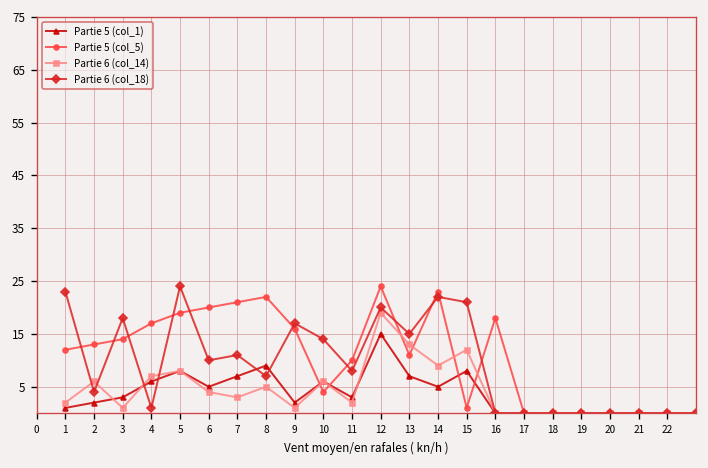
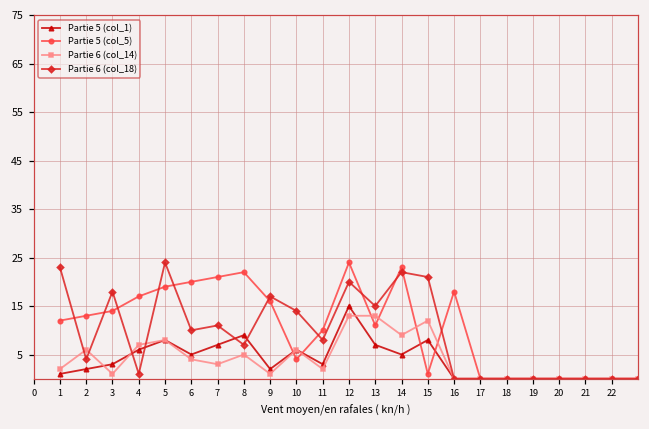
Partie 6 (col_14), 12: 19 -> 13
